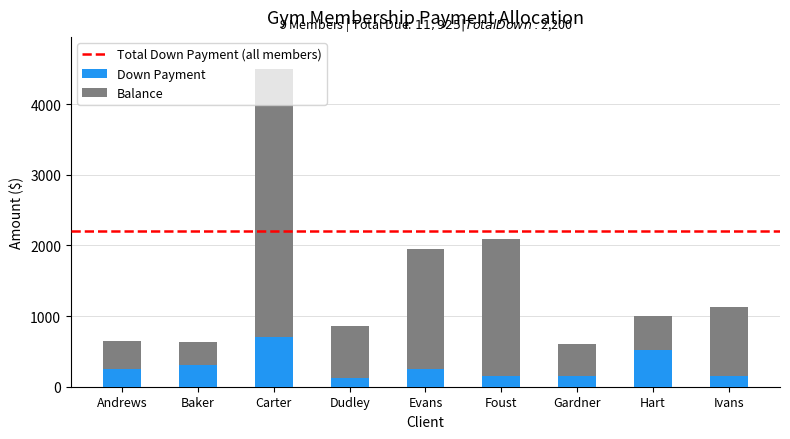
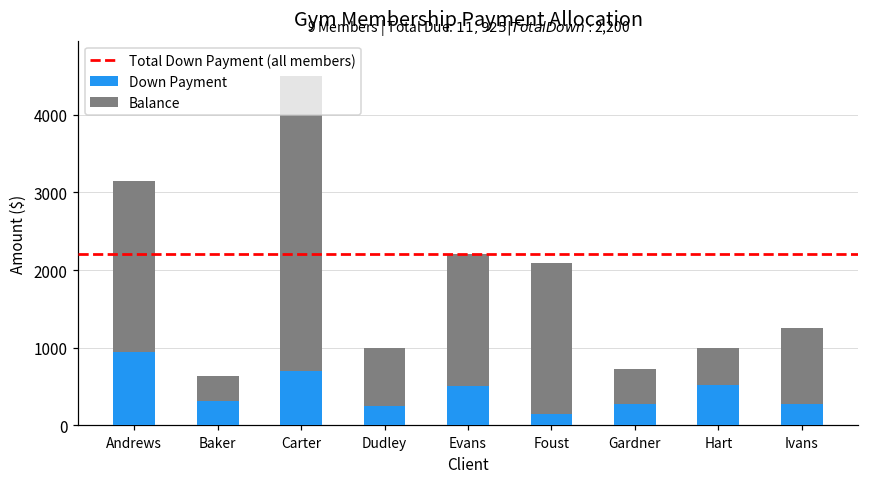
Down Payment, Andrews: 300 -> 900
Balance, Andrews: 400 -> 2200
Down Payment, Dudley: 100 -> 300
Down Payment, Evans: 300 -> 500
Down Payment, Gardner: 200 -> 300
Down Payment, Ivans: 200 -> 300
